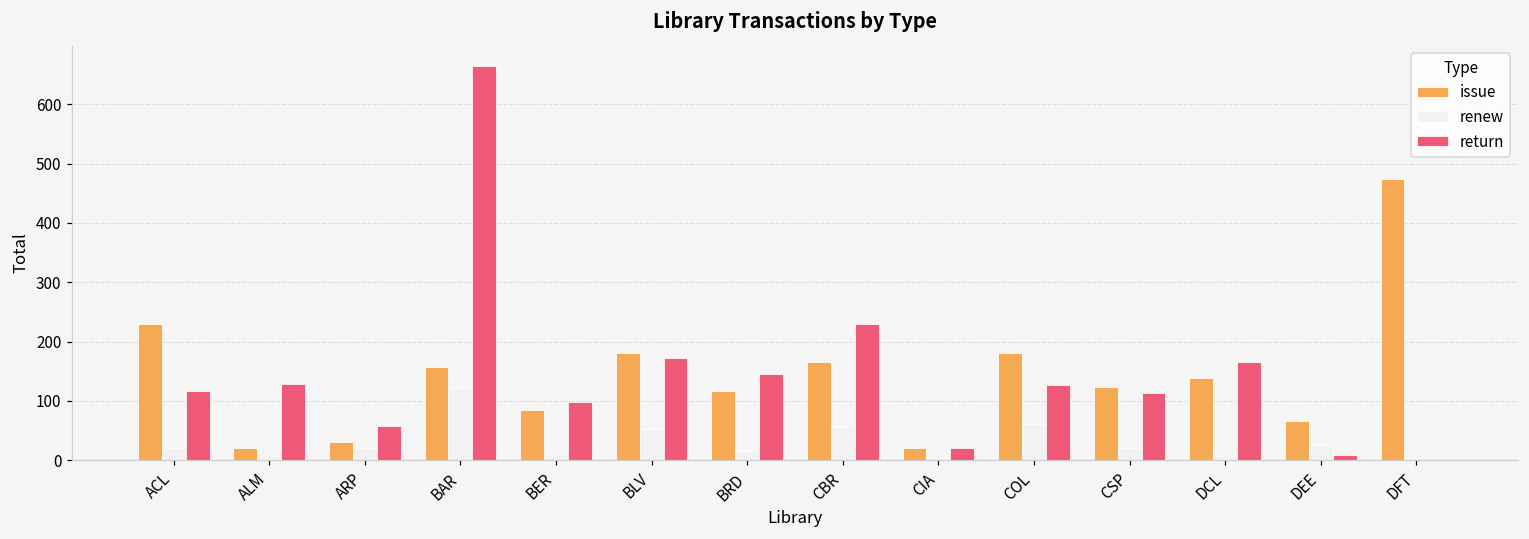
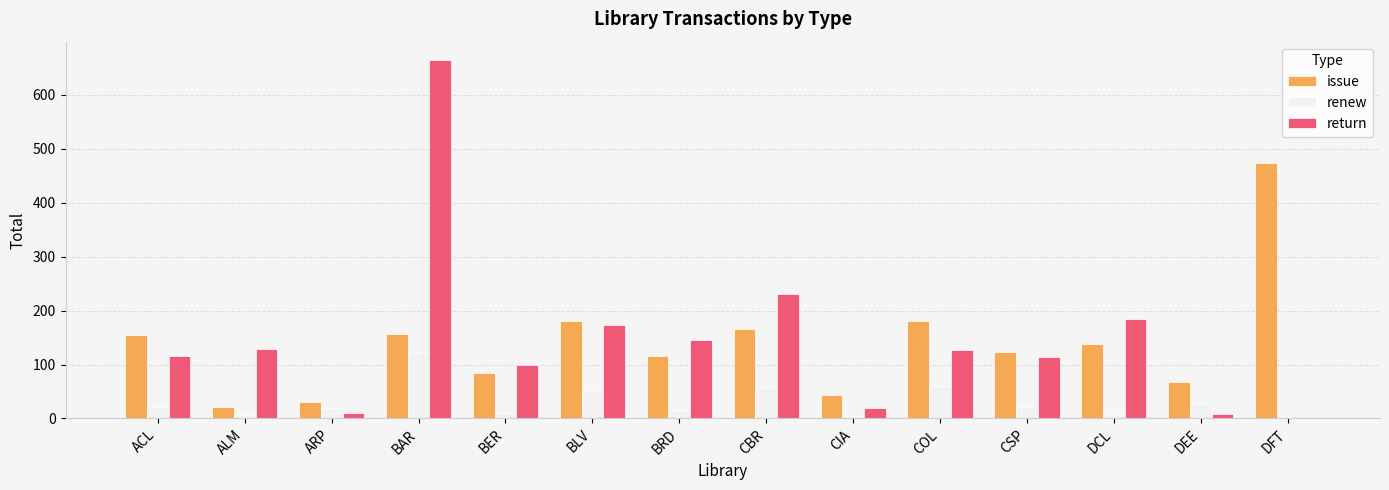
issue, ACL: 230 -> 150
return, ARP: 60 -> 10
issue, CIA: 20 -> 40
return, DCL: 170 -> 180
